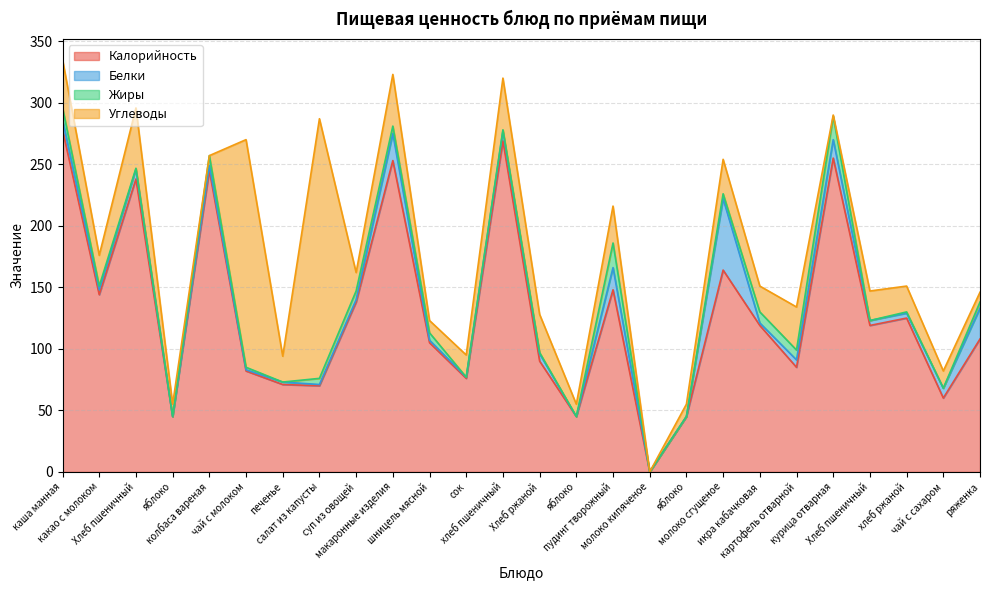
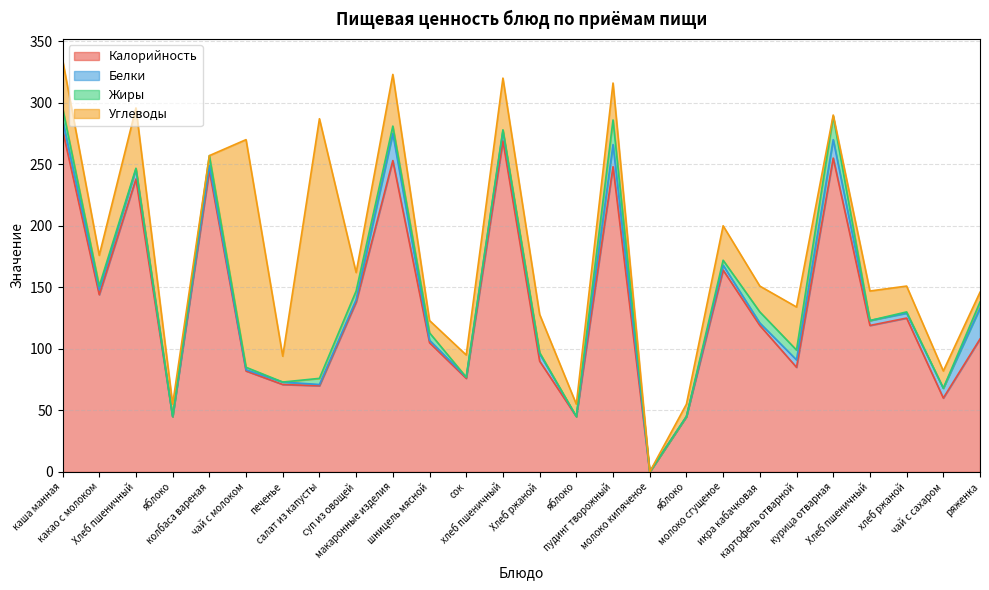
Калорийность, пудинг творожный: 148 -> 248
Белки, молоко сгущеное: 58 -> 4
